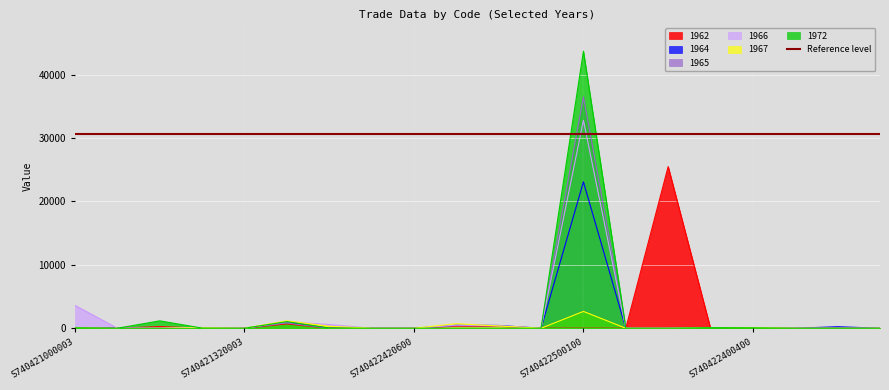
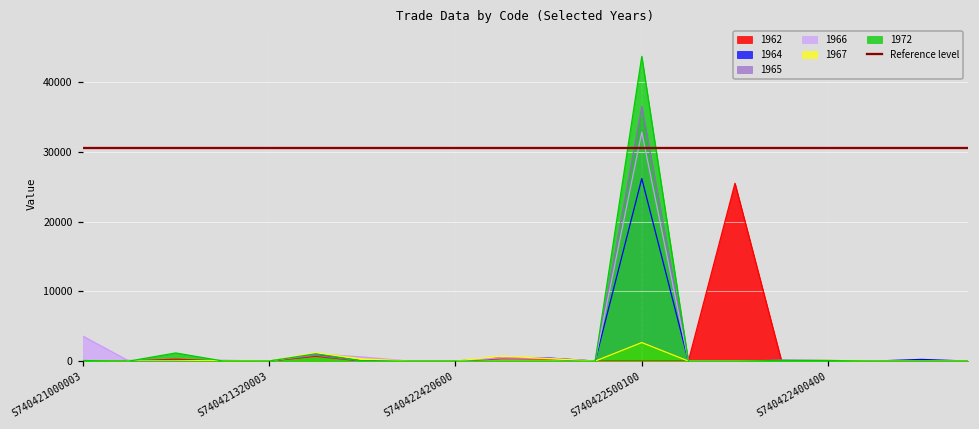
1964, S740422500100: 23000 -> 26000
